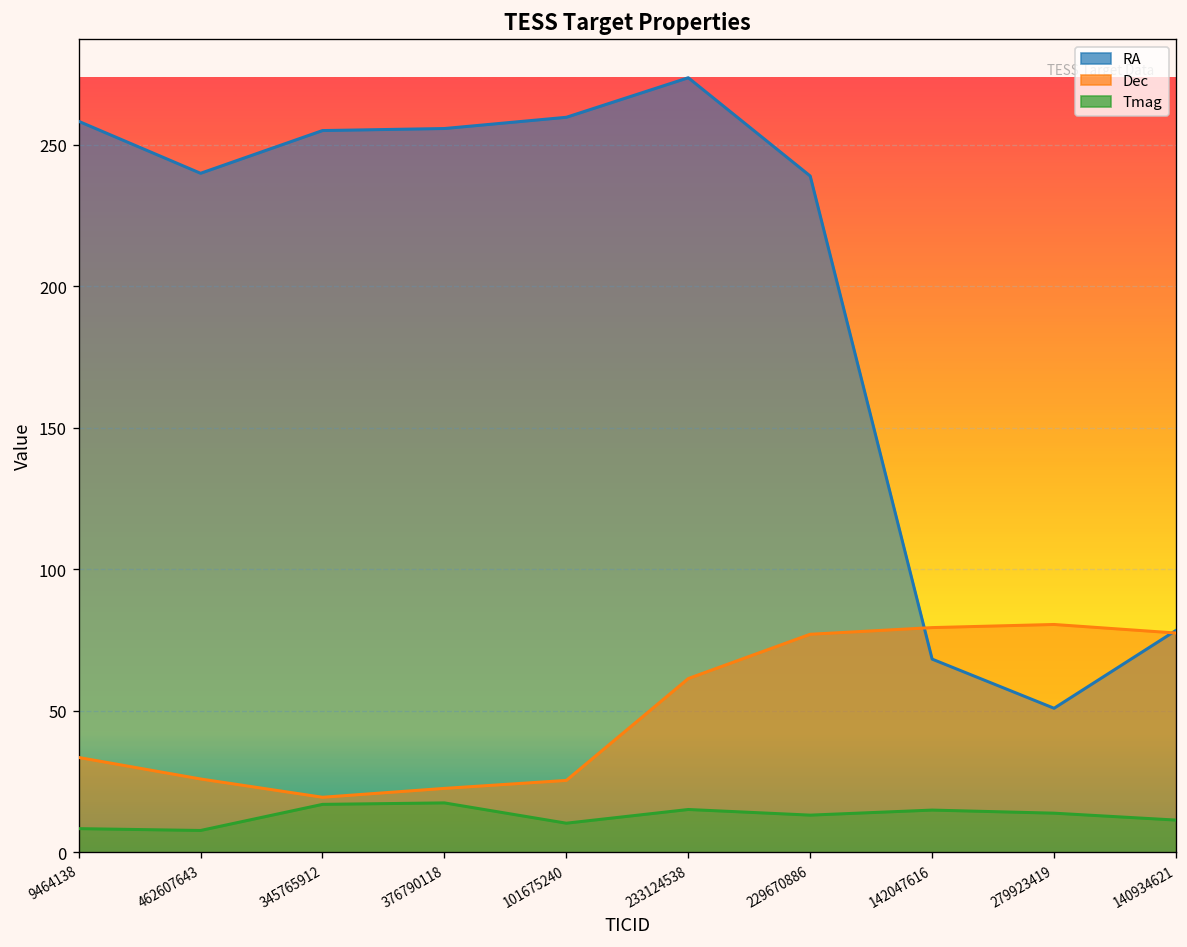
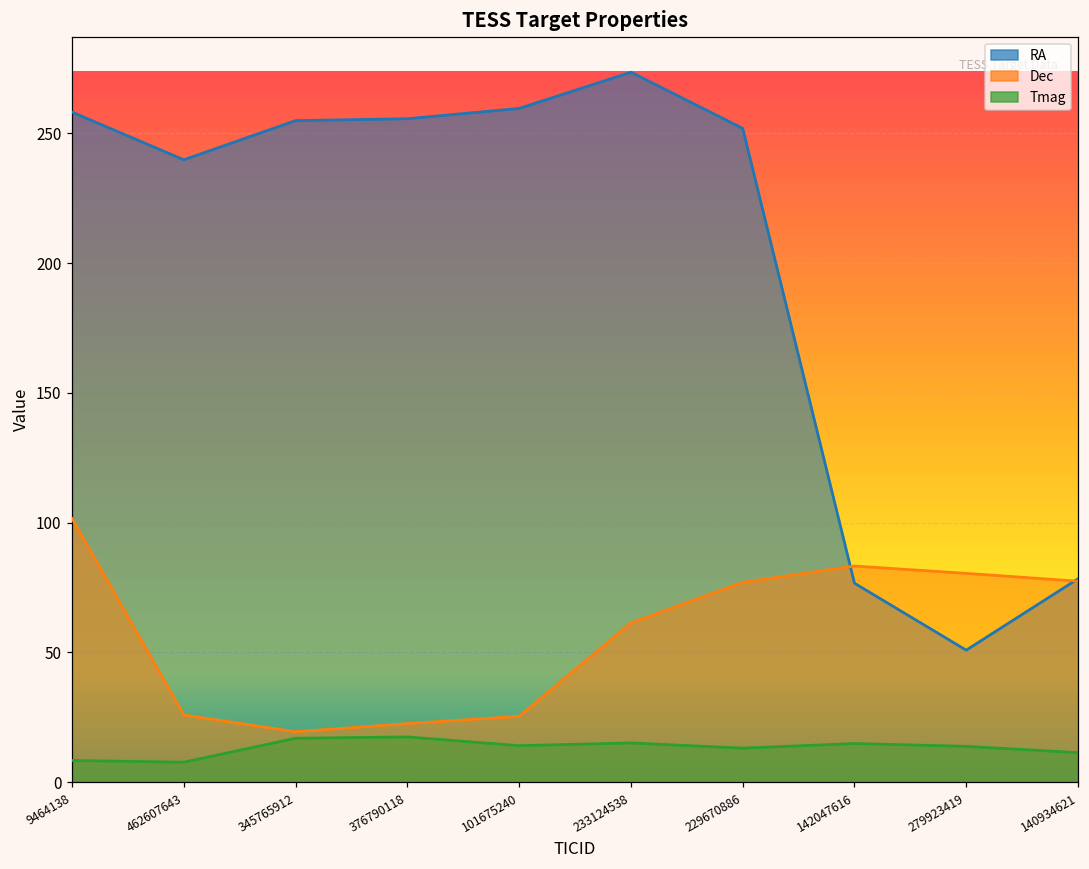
Dec, 9464138: 34 -> 102
Tmag, 101675240: 10 -> 14
RA, 229670886: 239 -> 252
RA, 142047616: 68 -> 77
Dec, 142047616: 79 -> 83
